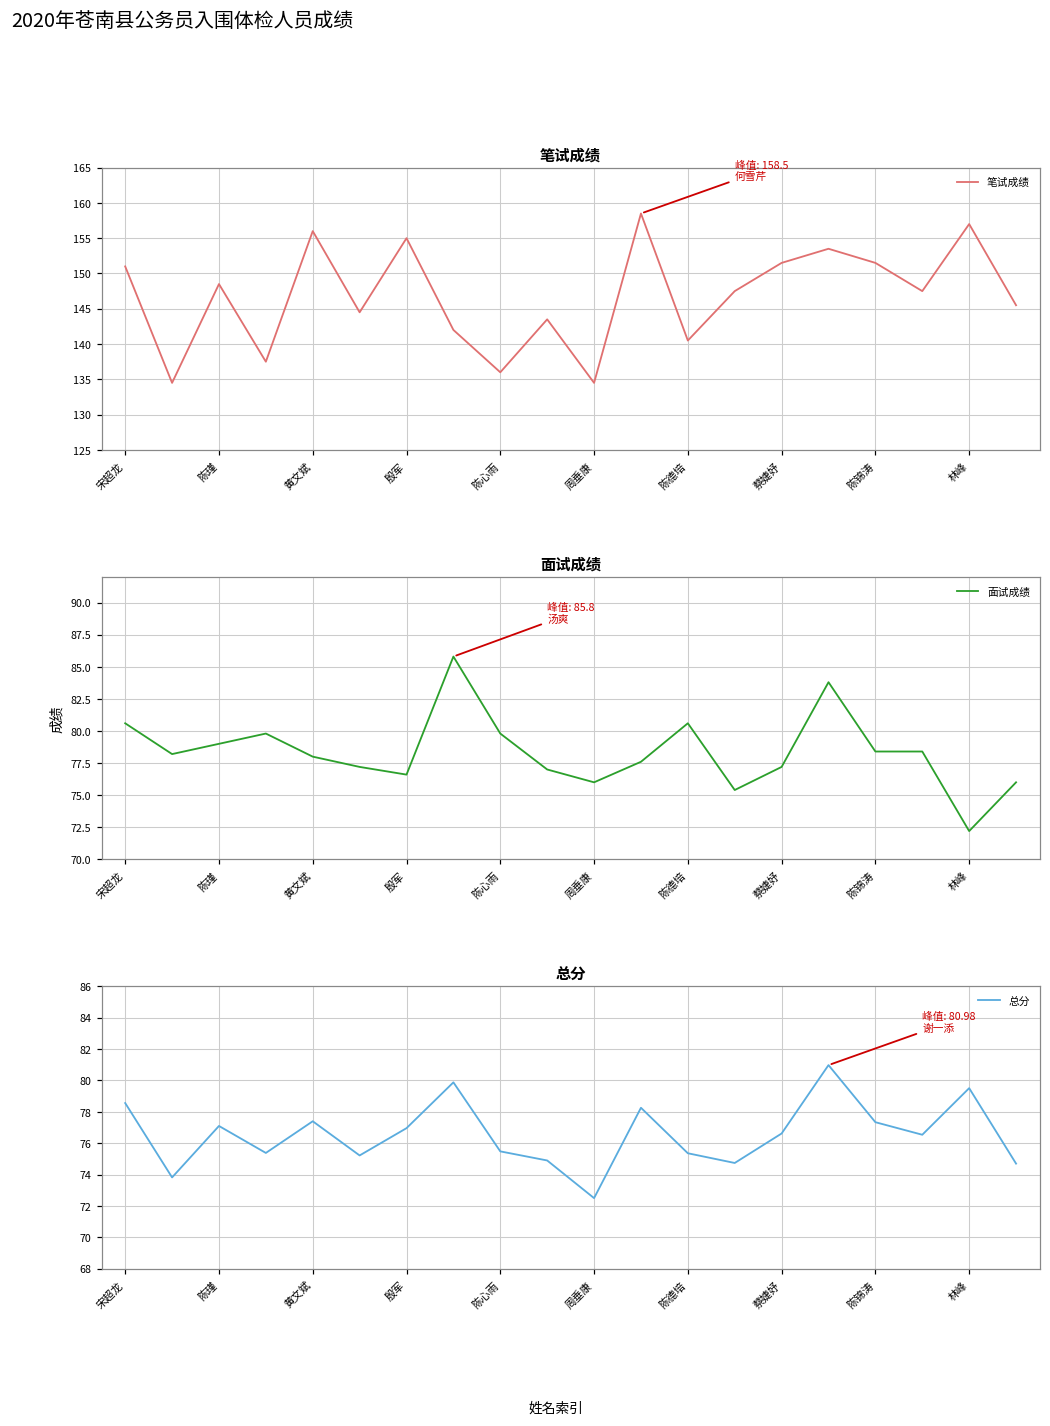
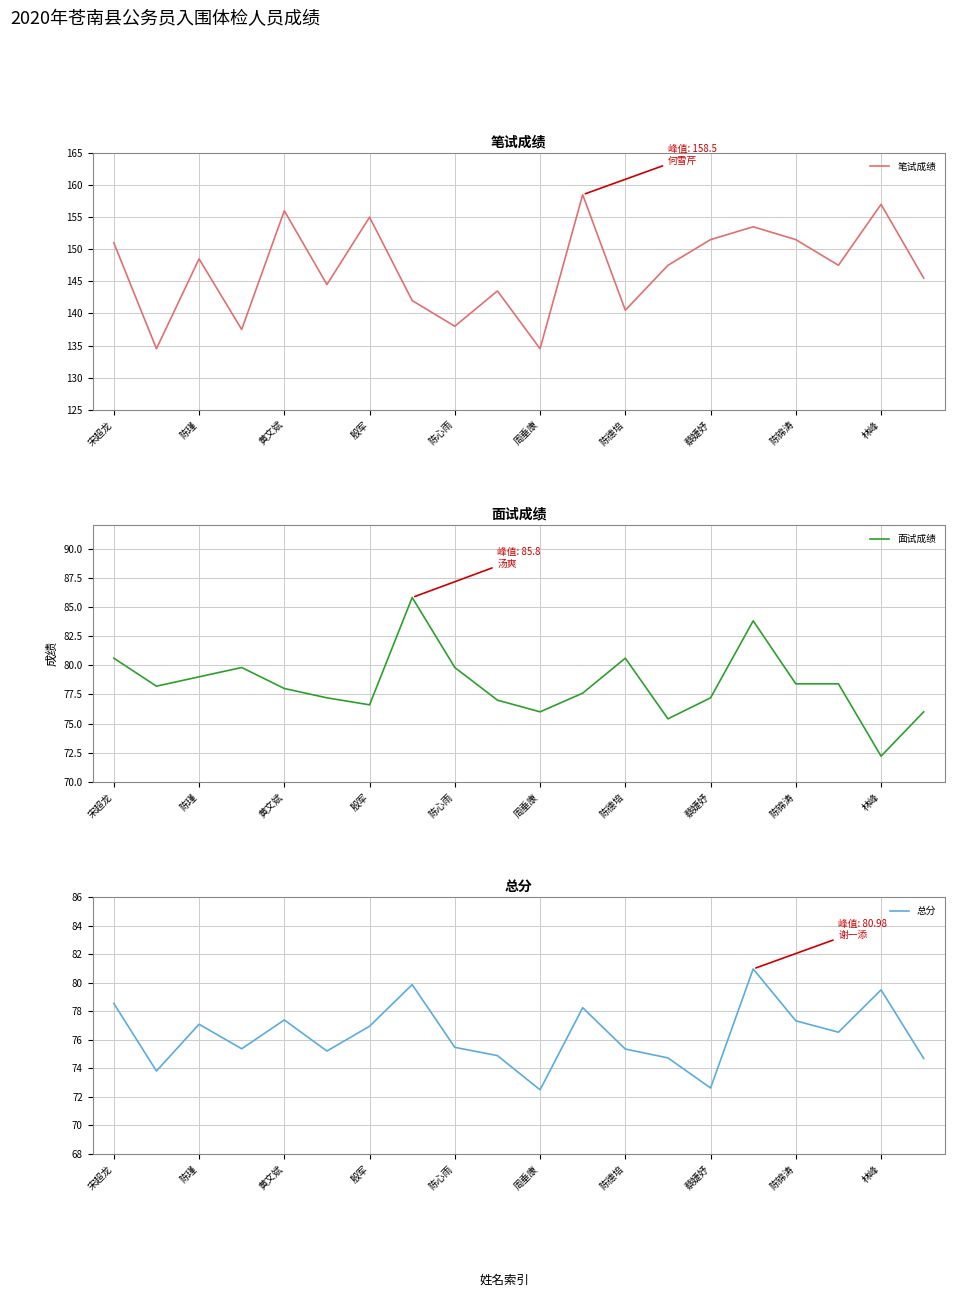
笔试成绩, 陈心雨: 136 -> 138
总分, 蔡婕妤: 76.6 -> 72.6
